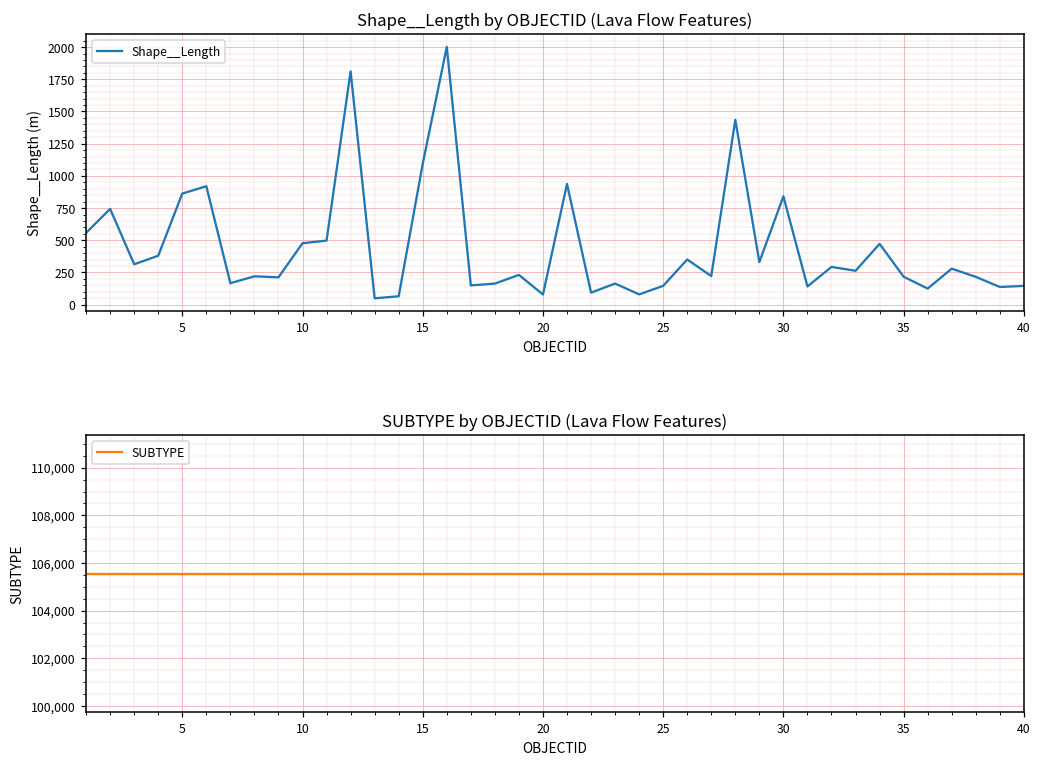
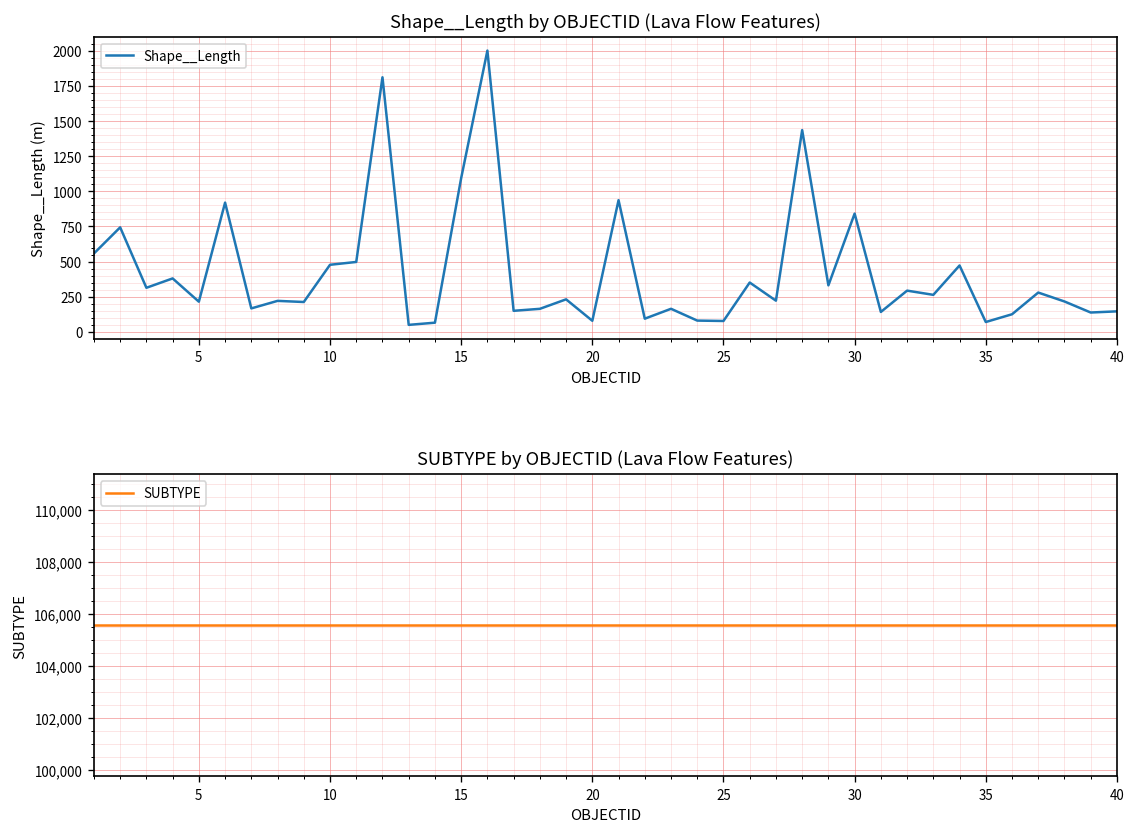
Shape__Length by OBJECTID (Lava Flow Features), 5: 860 -> 210
Shape__Length by OBJECTID (Lava Flow Features), 25: 150 -> 80
Shape__Length by OBJECTID (Lava Flow Features), 35: 220 -> 70
